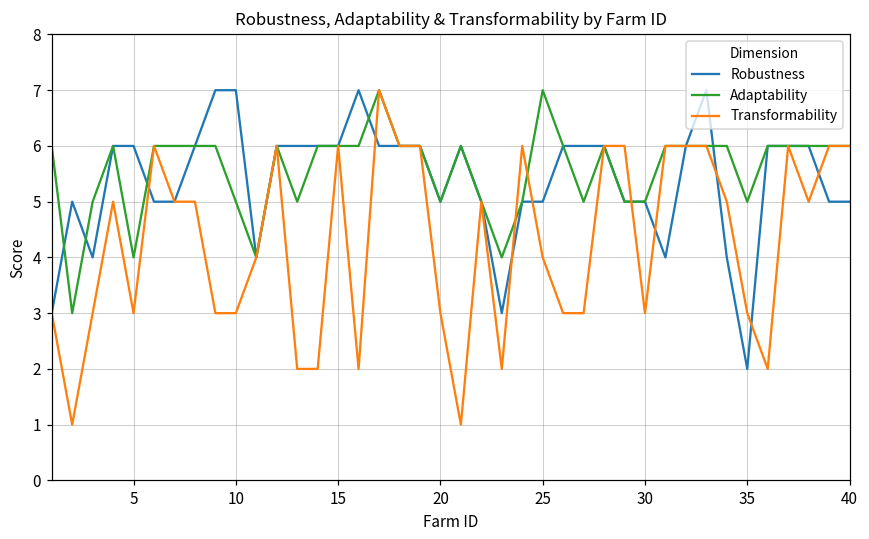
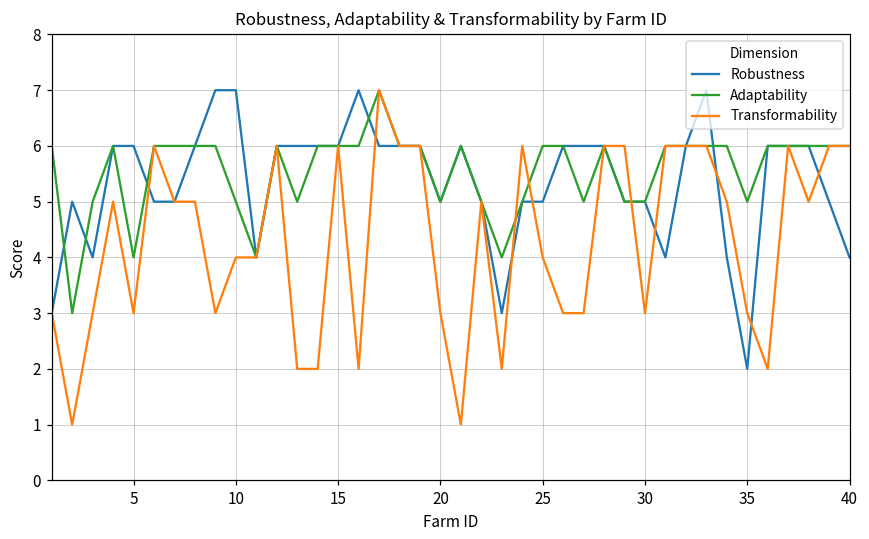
Transformability, 10: 3 -> 4
Adaptability, 25: 7 -> 6
Robustness, 40: 5 -> 4
